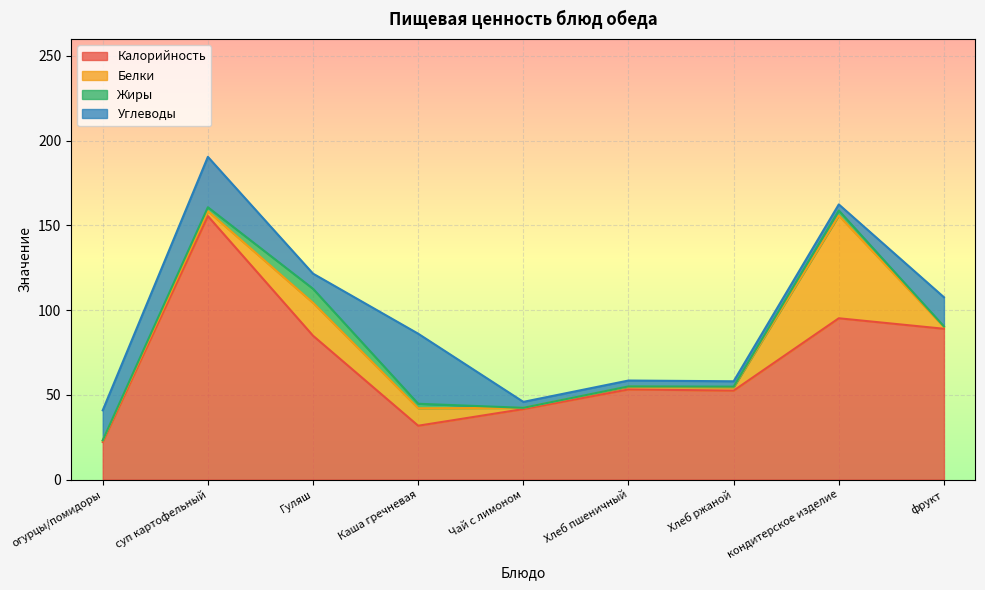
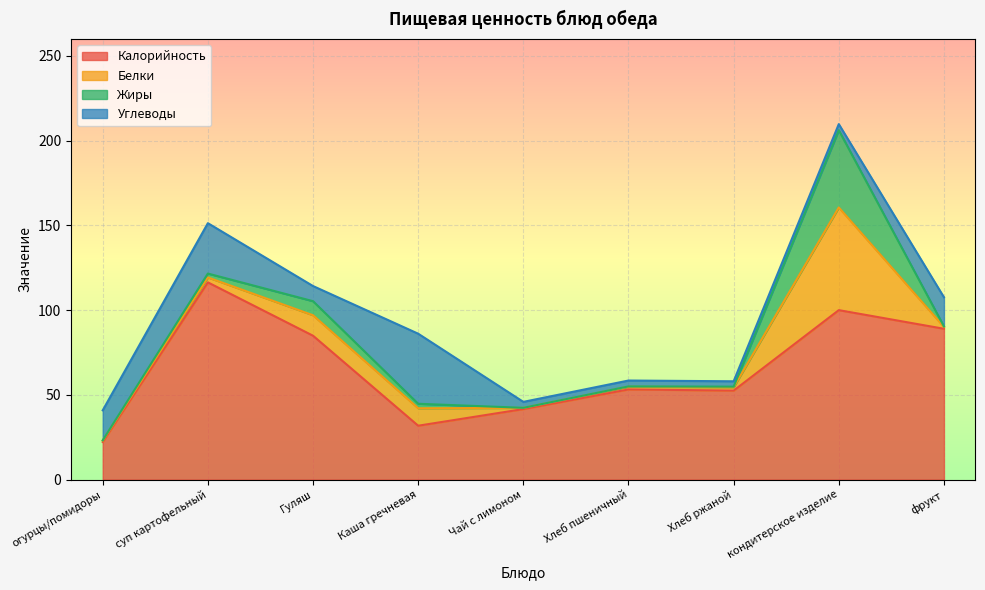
Калорийность, суп картофельный: 156 -> 116
Белки, Гуляш: 19 -> 12
Калорийность, кондитерское изделие: 95 -> 100
Жиры, кондитерское изделие: 3 -> 46
